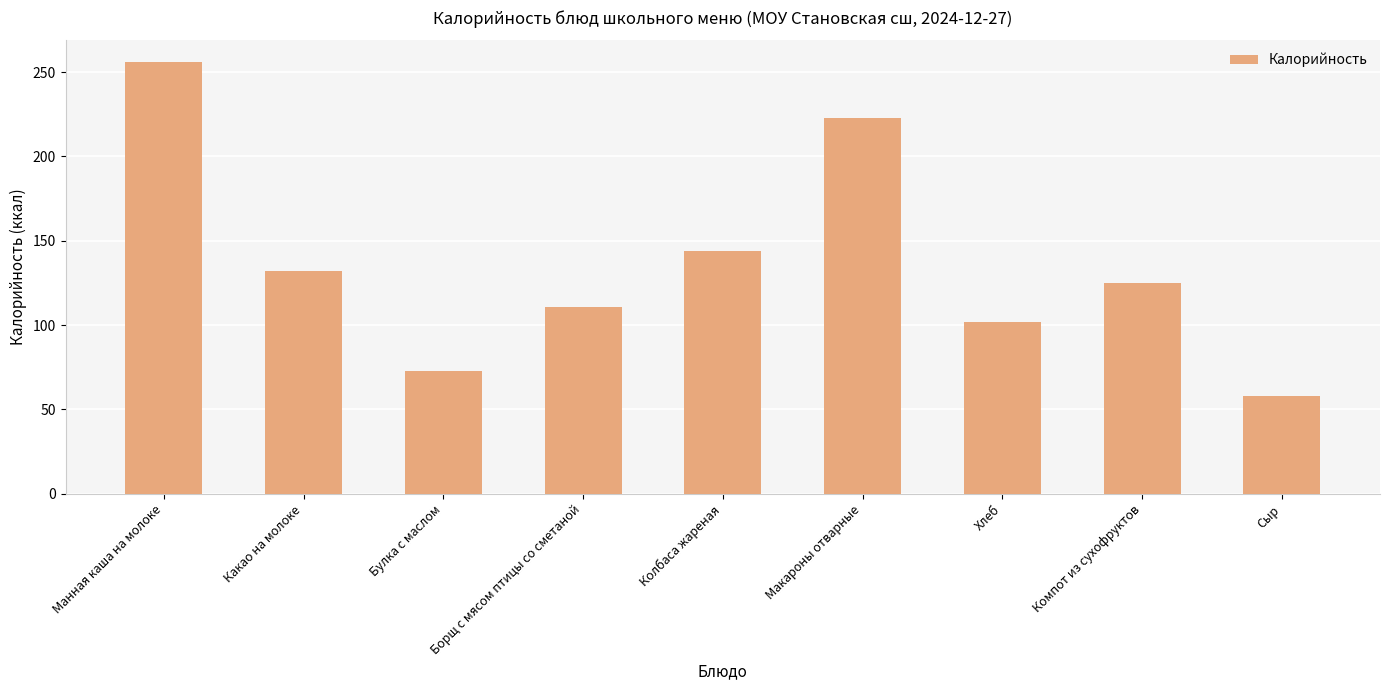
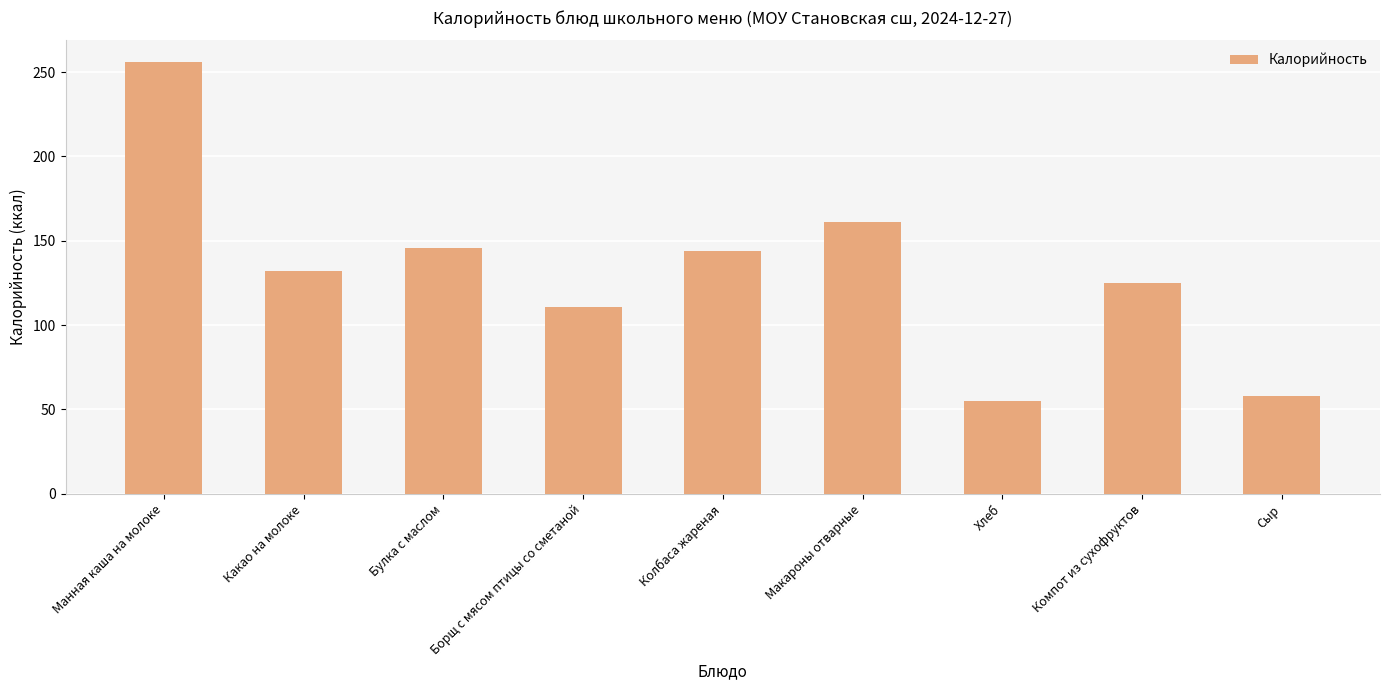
Булка с маслом: 73 -> 146
Макароны отварные: 223 -> 161
Хлеб: 102 -> 55
